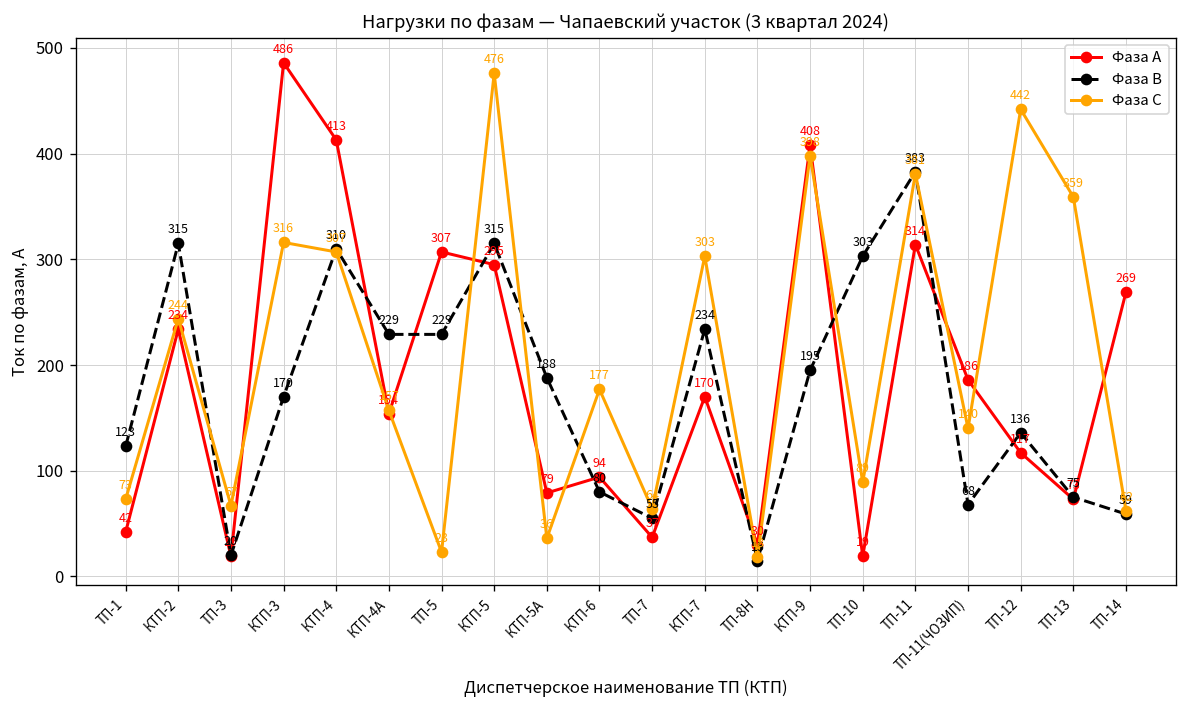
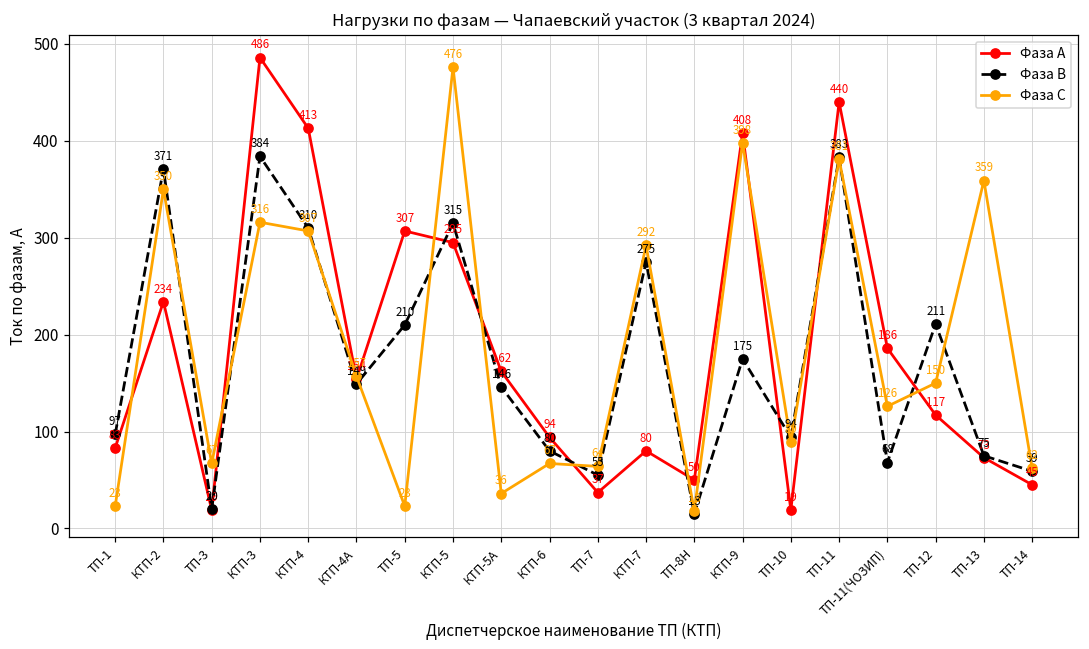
Фаза А, ТП-1: 42 -> 83
Фаза В, ТП-1: 123 -> 97
Фаза С, ТП-1: 73 -> 23
Фаза В, КТП-2: 315 -> 371
Фаза С, КТП-2: 244 -> 350
Фаза В, КТП-3: 170 -> 384
Фаза В, КТП-4А: 229 -> 149
Фаза В, ТП-5: 229 -> 210
Фаза А, КТП-5А: 79 -> 162
Фаза В, КТП-5А: 188 -> 146
Фаза С, КТП-6: 177 -> 67
Фаза А, КТП-7: 170 -> 80
Фаза В, КТП-7: 234 -> 275
Фаза С, КТП-7: 303 -> 292
Фаза А, ТП-8Н: 30 -> 50
Фаза В, КТП-9: 195 -> 175
Фаза В, ТП-10: 303 -> 94
Фаза А, ТП-11: 314 -> 440
Фаза С, ТП-11(ЧОЗИП): 140 -> 126
Фаза В, ТП-12: 136 -> 211
Фаза С, ТП-12: 442 -> 150
Фаза А, ТП-14: 269 -> 45
